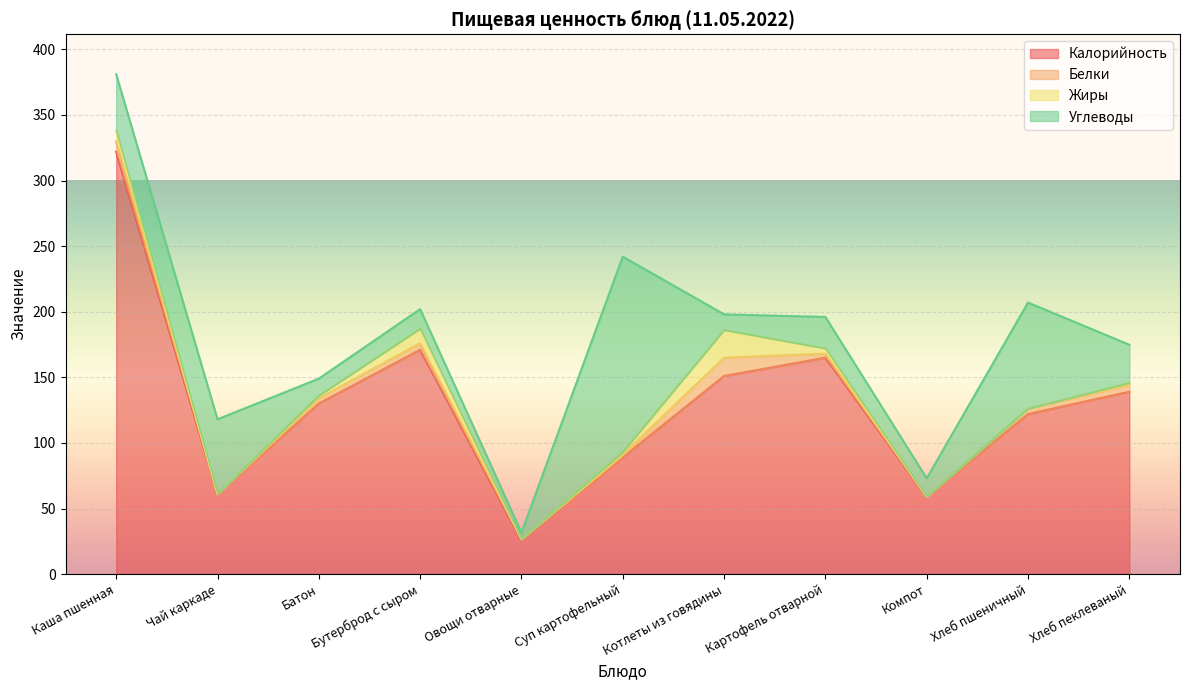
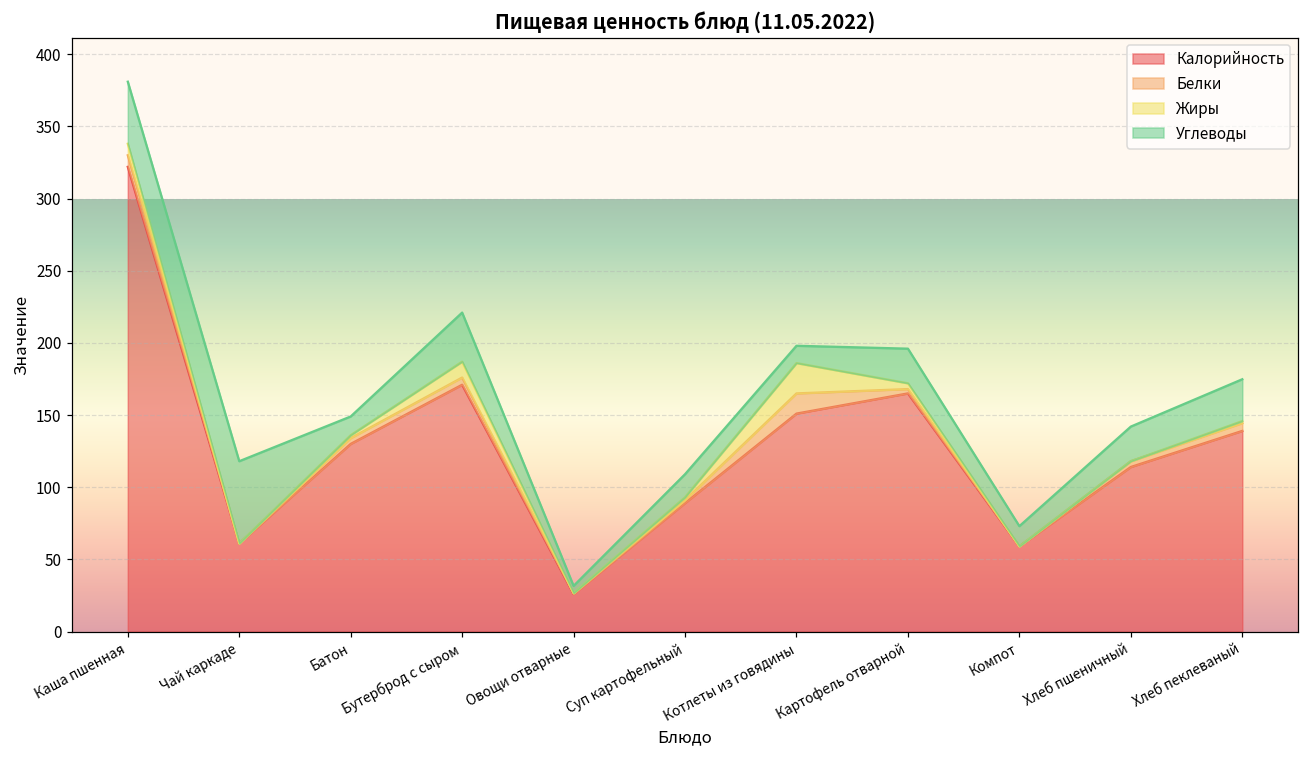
Углеводы, Бутерброд с сыром: 15 -> 34
Углеводы, Суп картофельный: 149 -> 16
Калорийность, Хлеб пшеничный: 122 -> 114
Углеводы, Хлеб пшеничный: 81 -> 24
